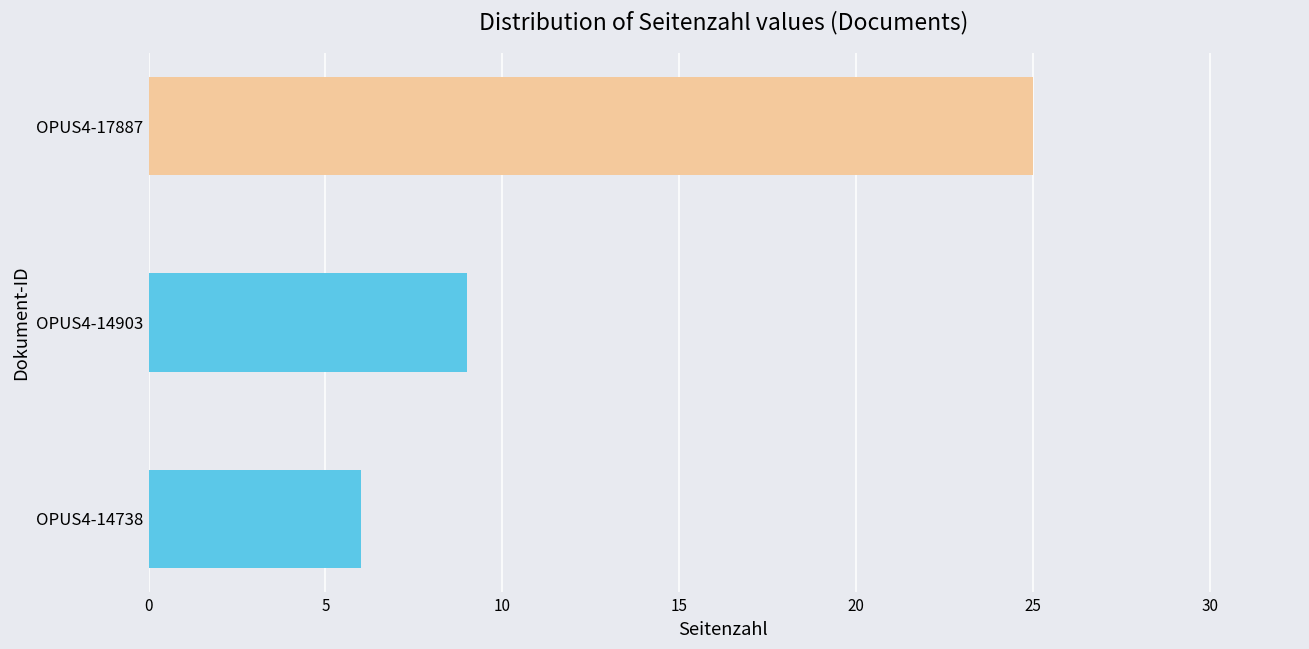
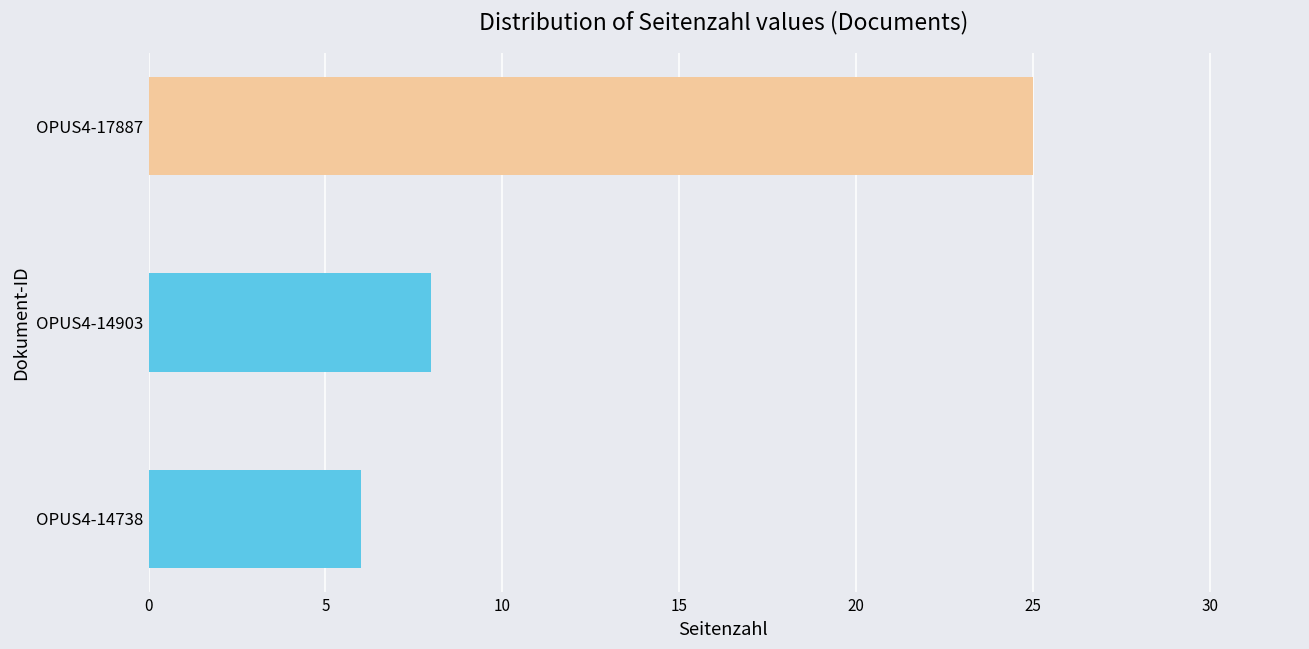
OPUS4-14903: 9 -> 8
